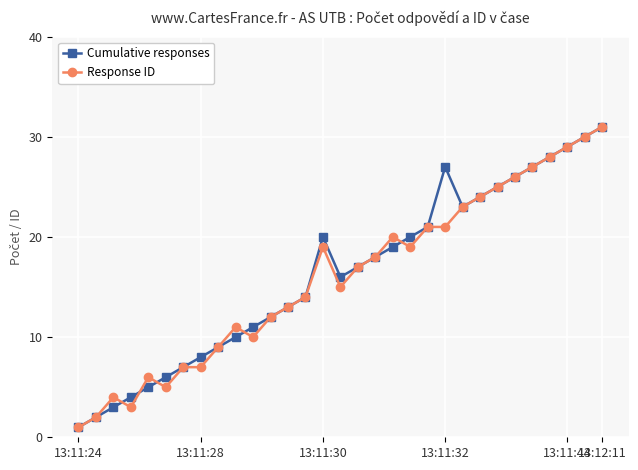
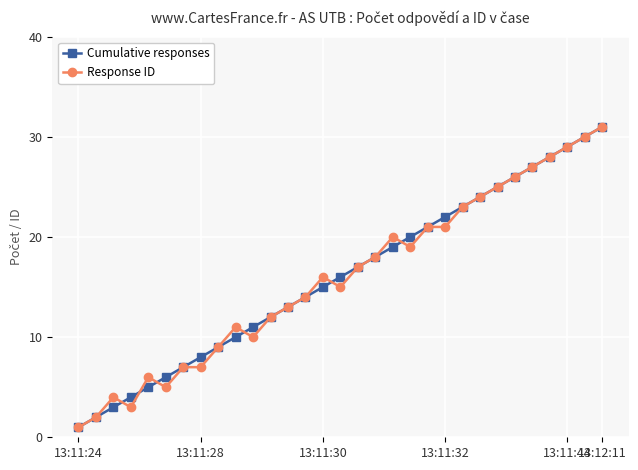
Cumulative responses, 13:11:30: 20 -> 15
Response ID, 13:11:30: 19 -> 16
Cumulative responses, 13:11:32: 27 -> 22
